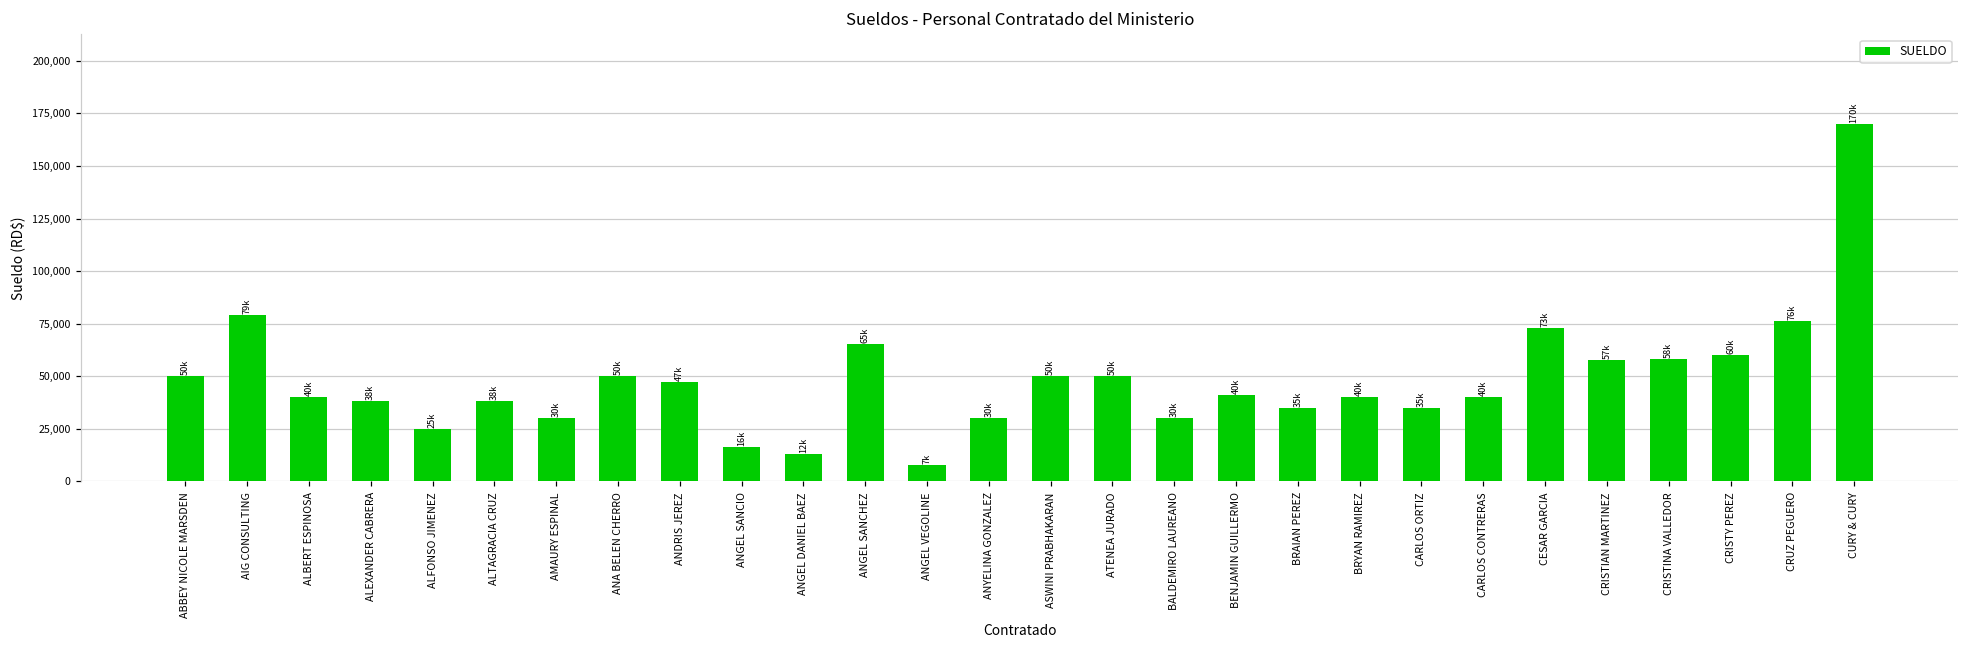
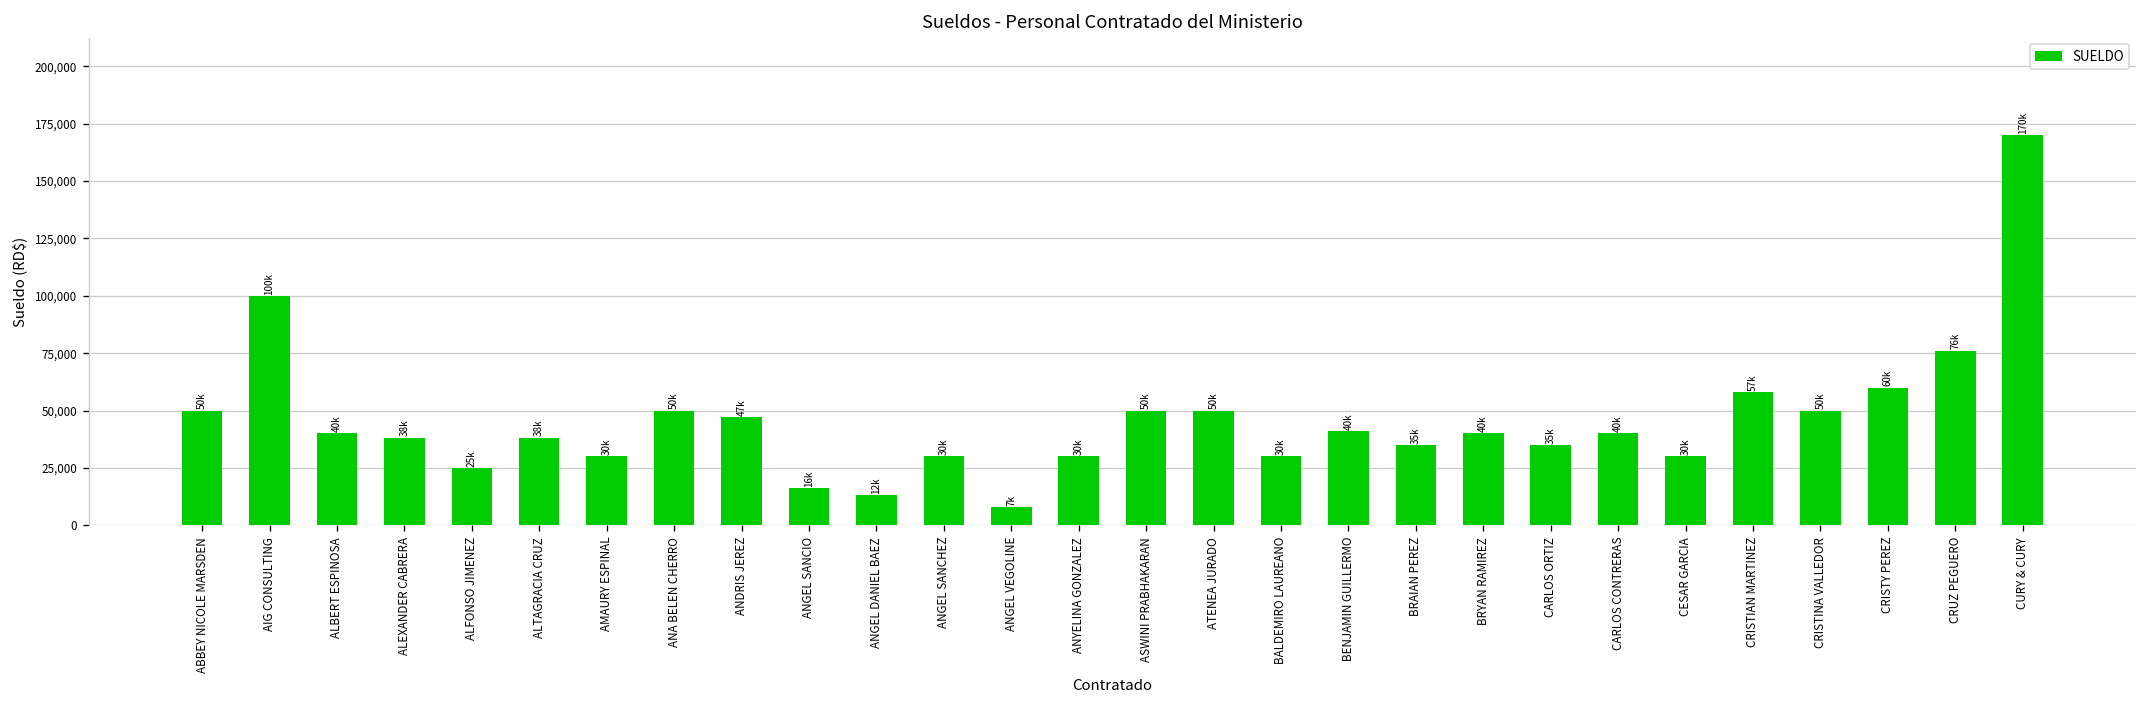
AIG CONSULTING: 79k -> 100k
ANGEL SANCHEZ: 65k -> 30k
CESAR GARCIA: 73k -> 30k
CRISTINA VALLEDOR: 58k -> 50k
